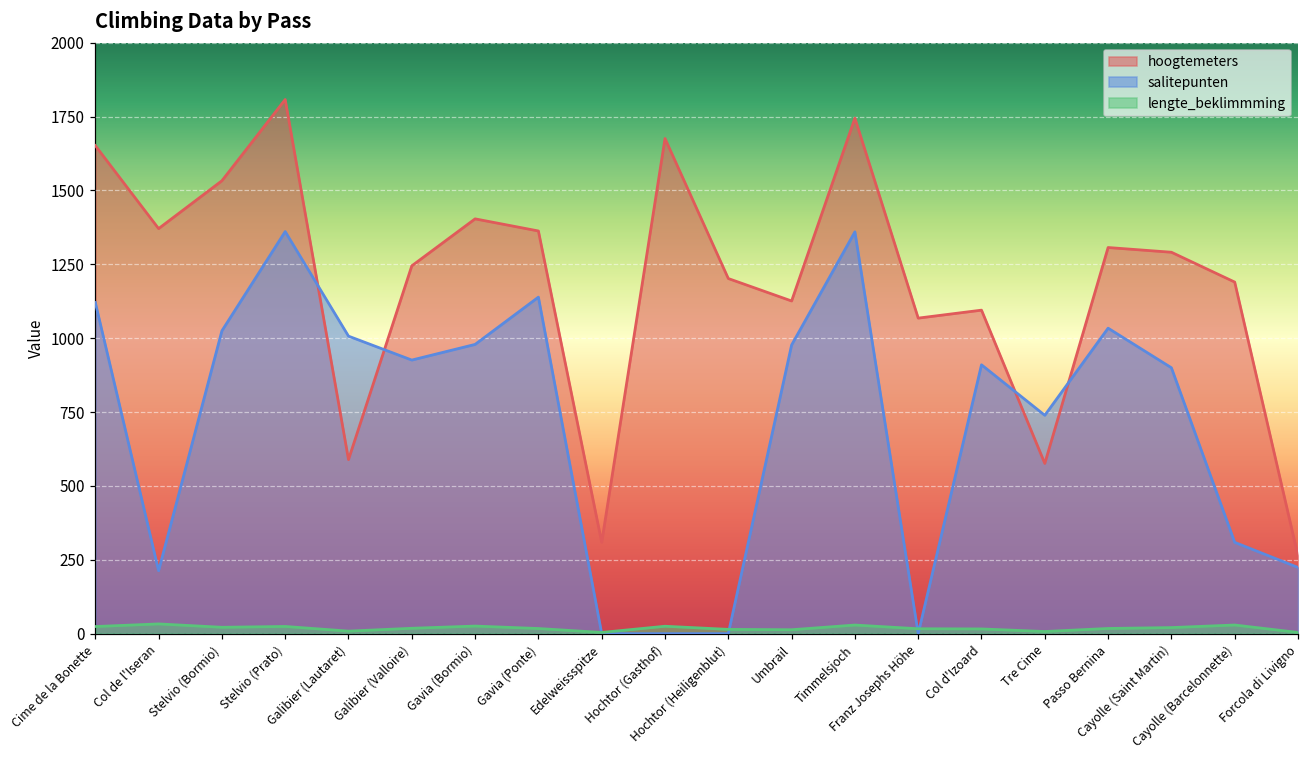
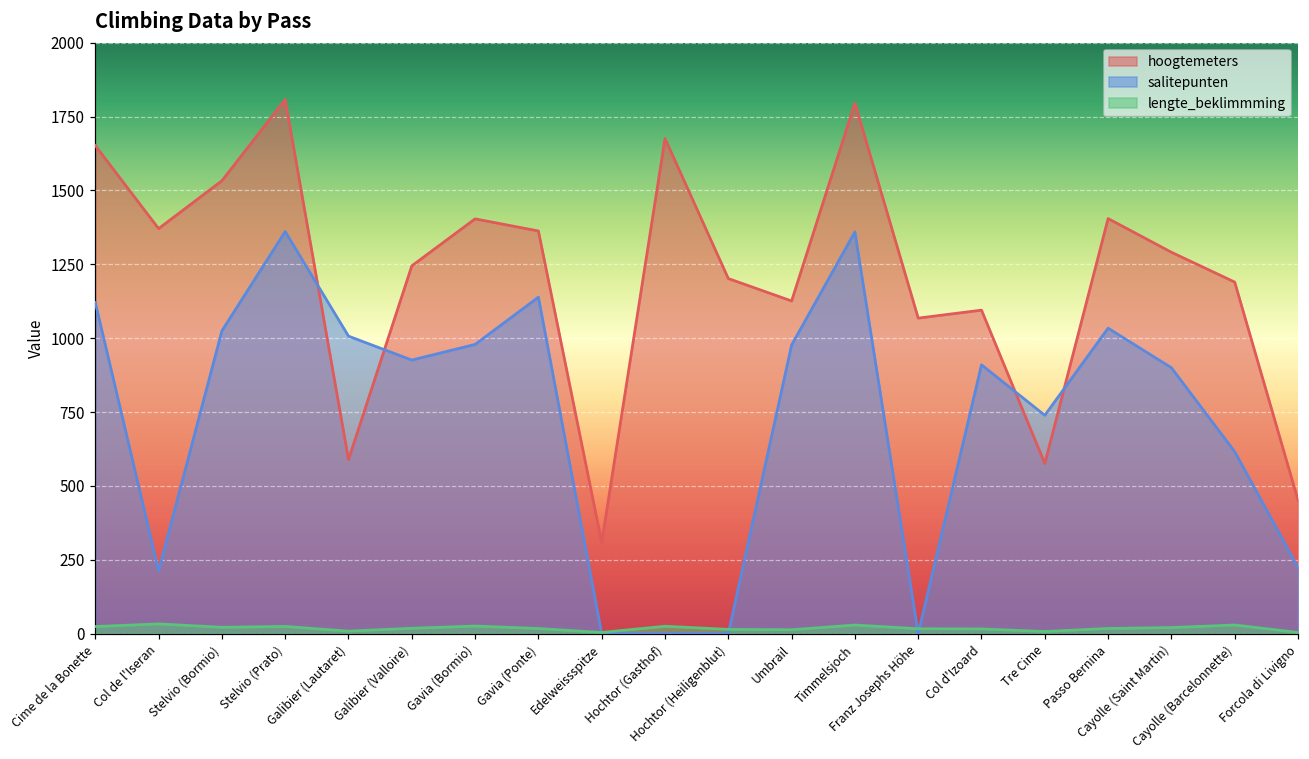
hoogtemeters, Timmelsjoch: 1750 -> 1800
hoogtemeters, Passo Bernina: 1310 -> 1410
salitepunten, Cayolle (Barcelonnette): 310 -> 620
hoogtemeters, Forcola di Livigno: 260 -> 450
